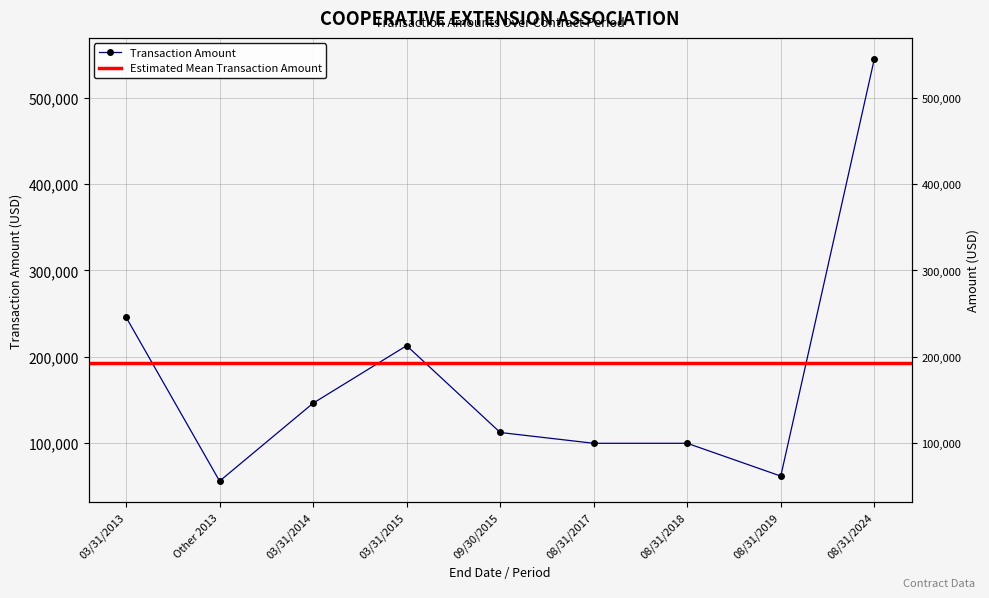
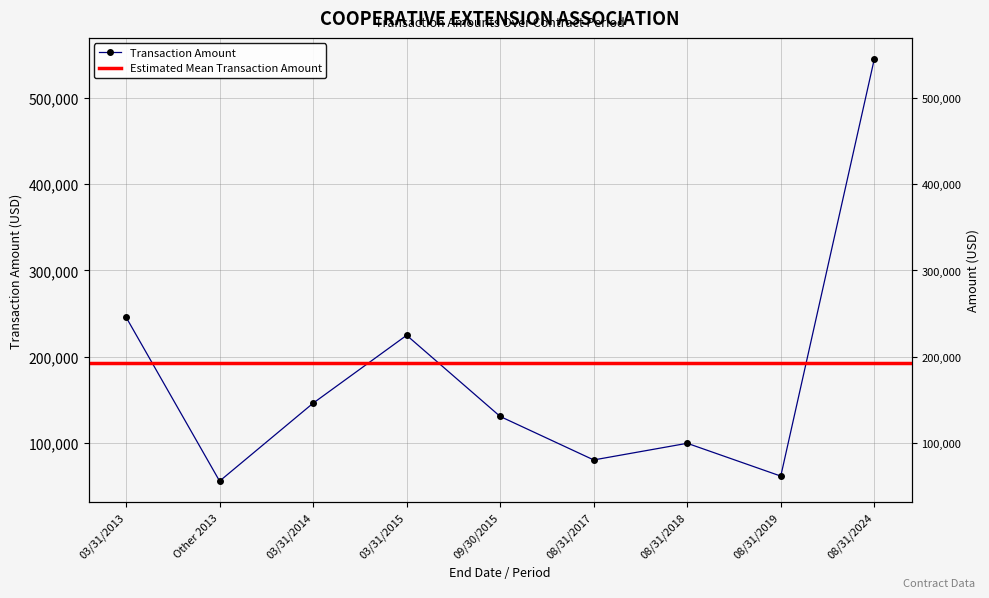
03/31/2015: 210,000 -> 230,000
09/30/2015: 110,000 -> 130,000
08/31/2017: 100,000 -> 80,000
